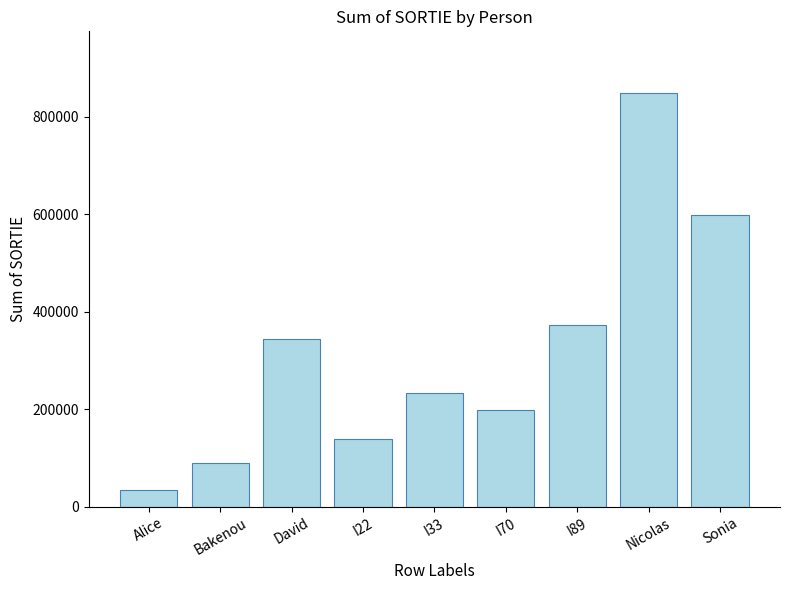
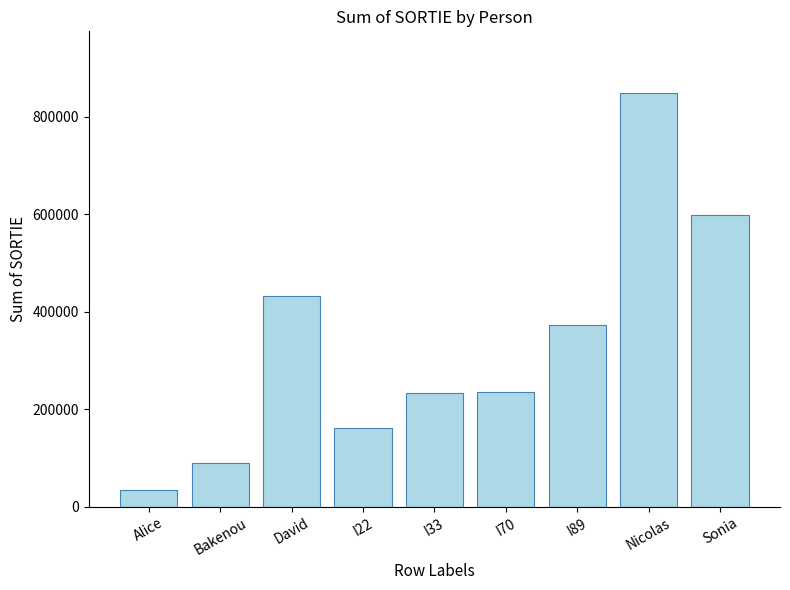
David: 340000 -> 430000
I22: 140000 -> 160000
I70: 200000 -> 230000
